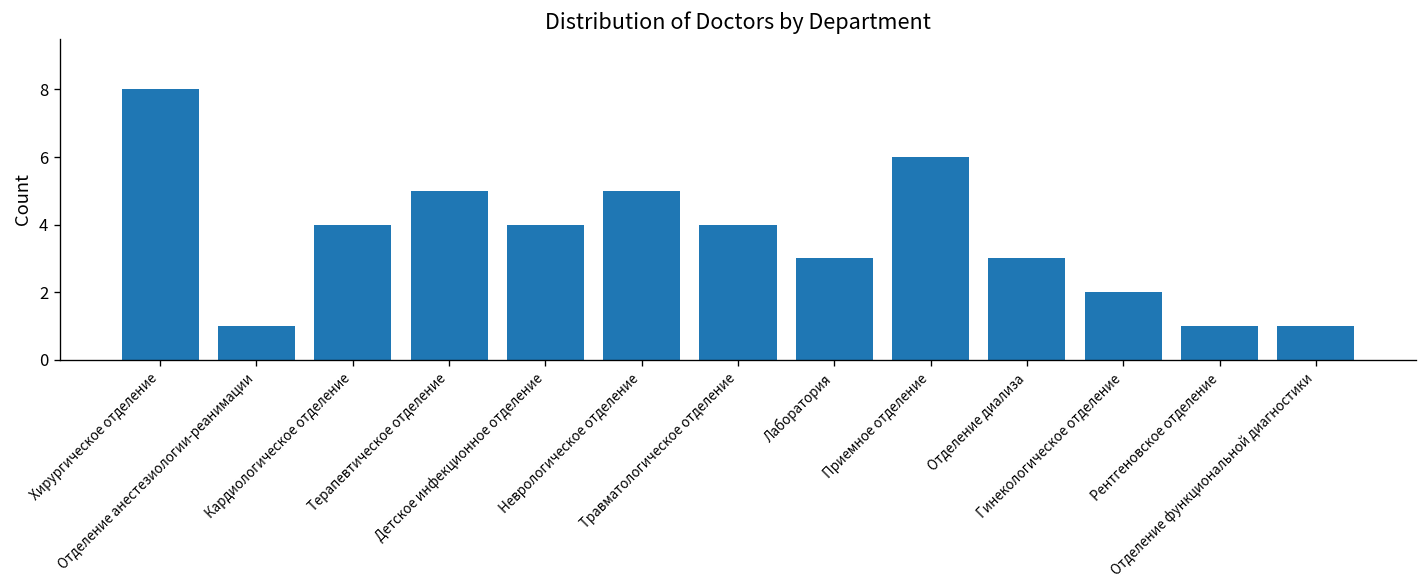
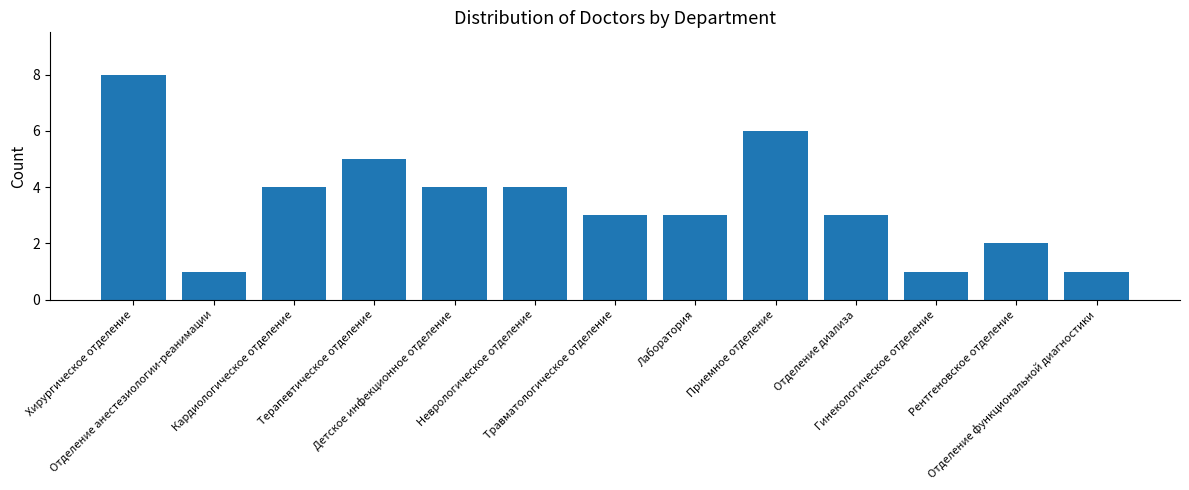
Неврологическое отделение: 5 -> 4
Травматологическое отделение: 4 -> 3
Гинекологическое отделение: 2 -> 1
Рентгеновское отделение: 1 -> 2
